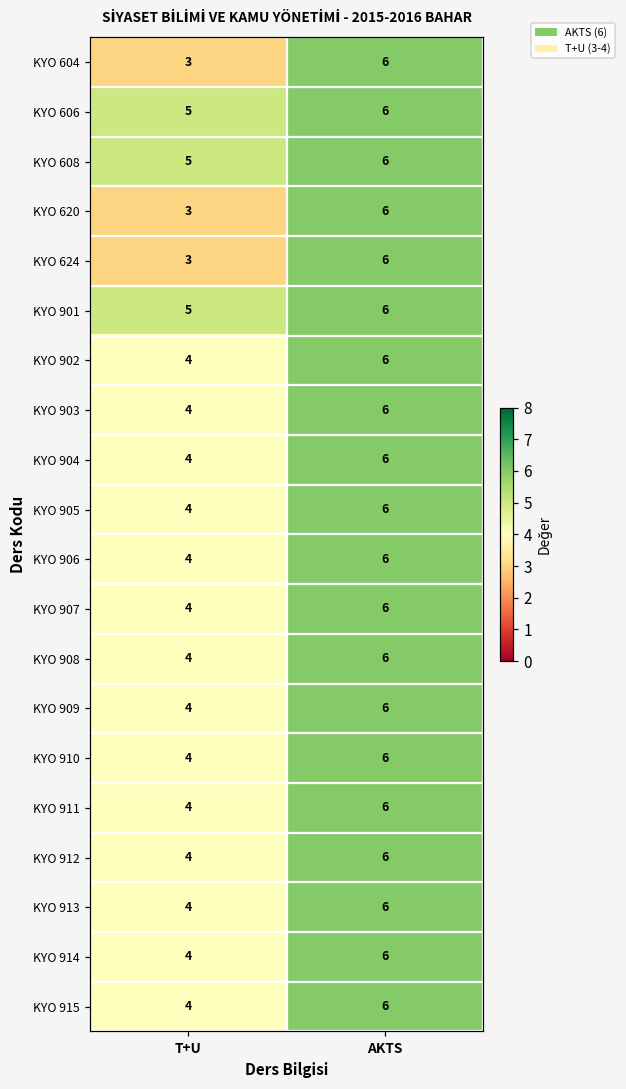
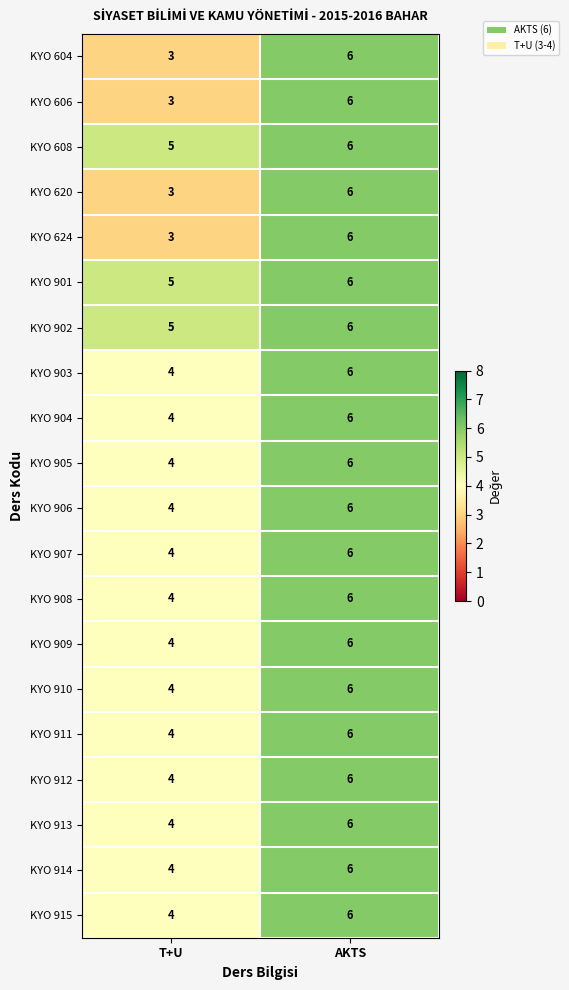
KYO 606, T+U: 5 -> 3
KYO 902, T+U: 4 -> 5
